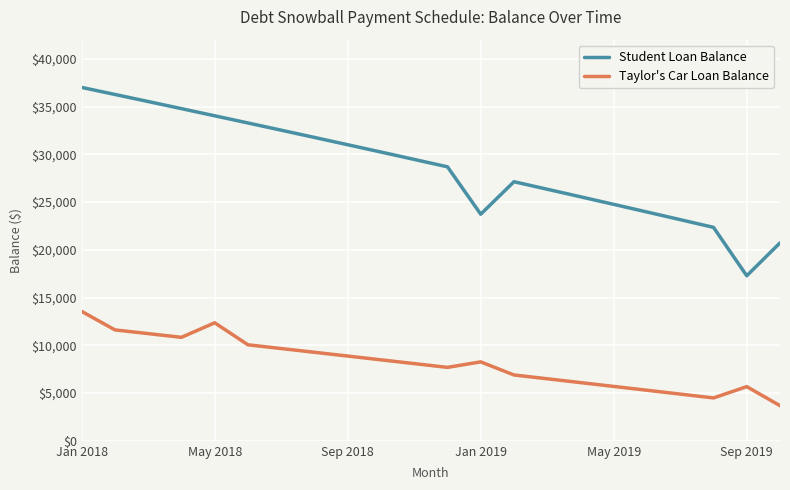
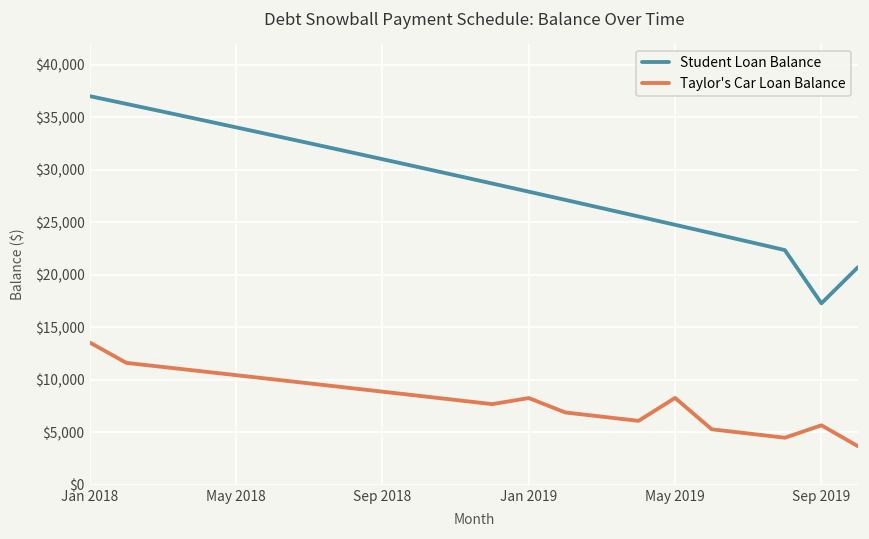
Taylor's Car Loan Balance, May 2018: $12,000 -> $10,000
Student Loan Balance, Jan 2019: $24,000 -> $28,000
Taylor's Car Loan Balance, May 2019: $6,000 -> $8,000
